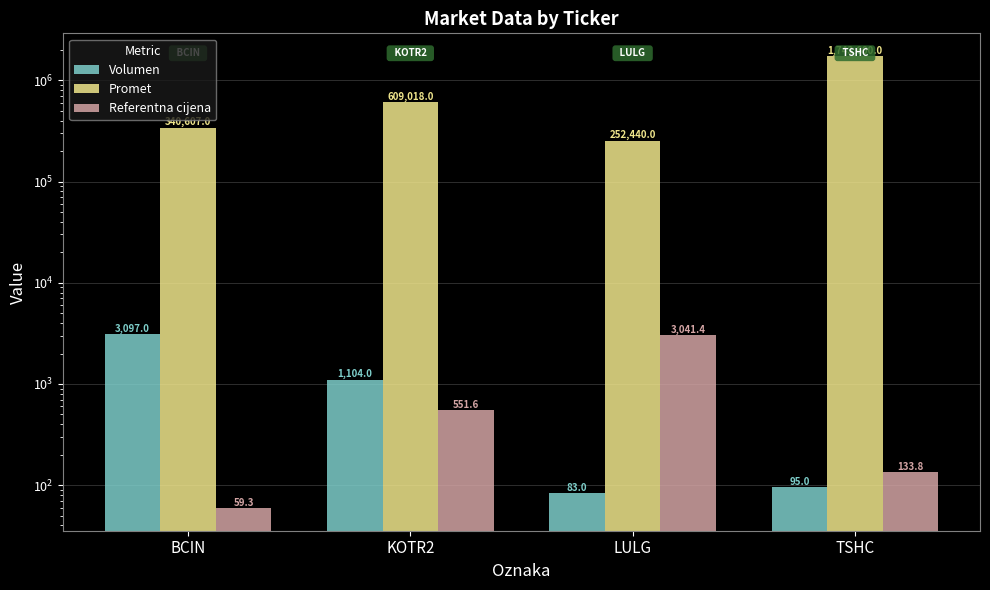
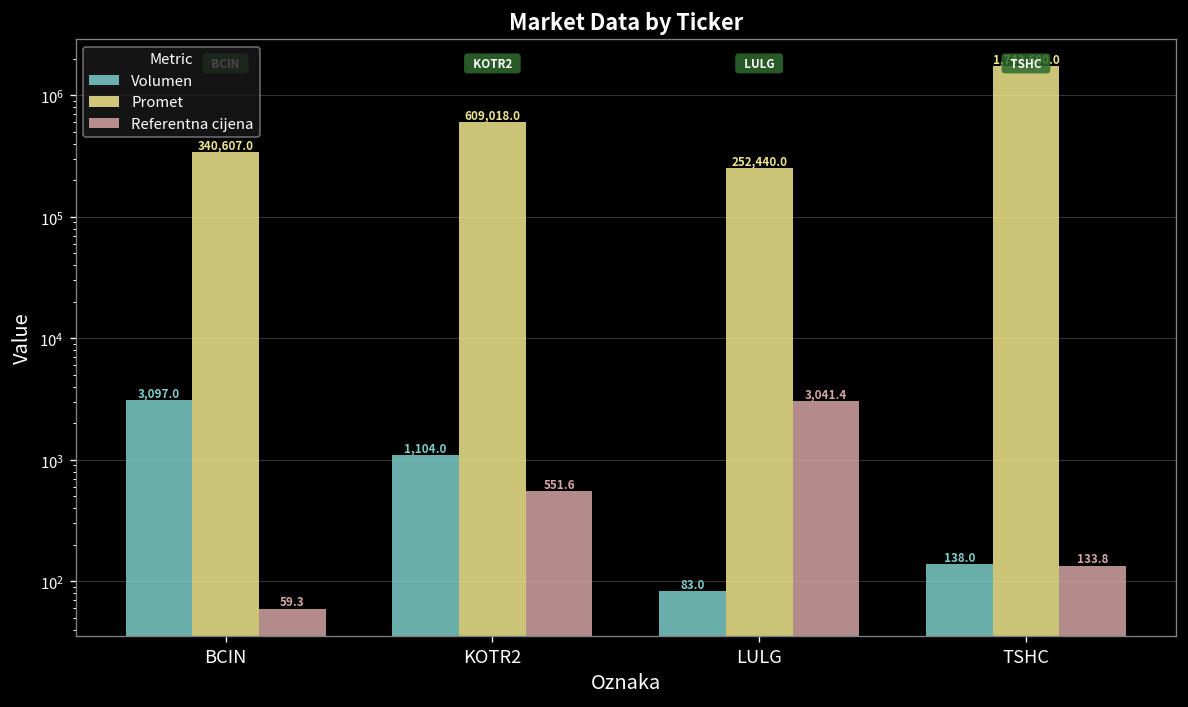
Volumen, TSHC: 95.0 -> 138.0
